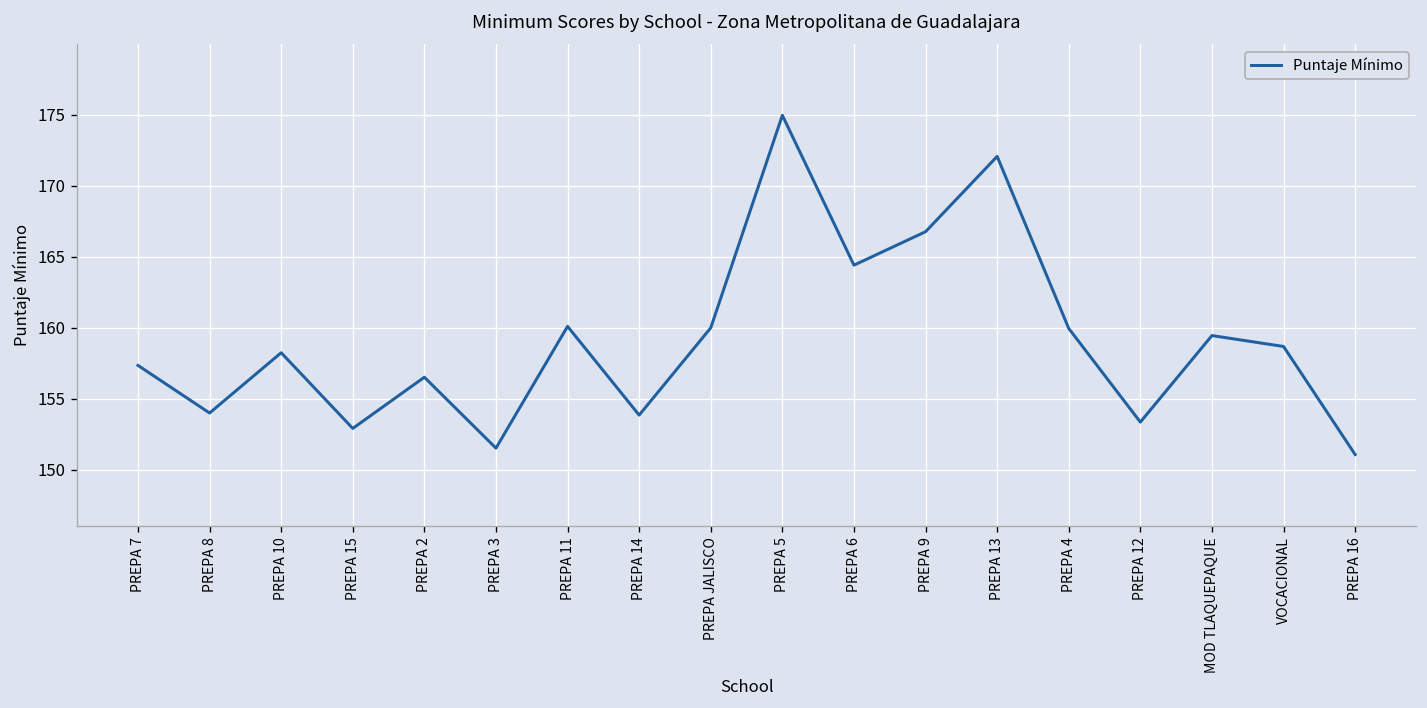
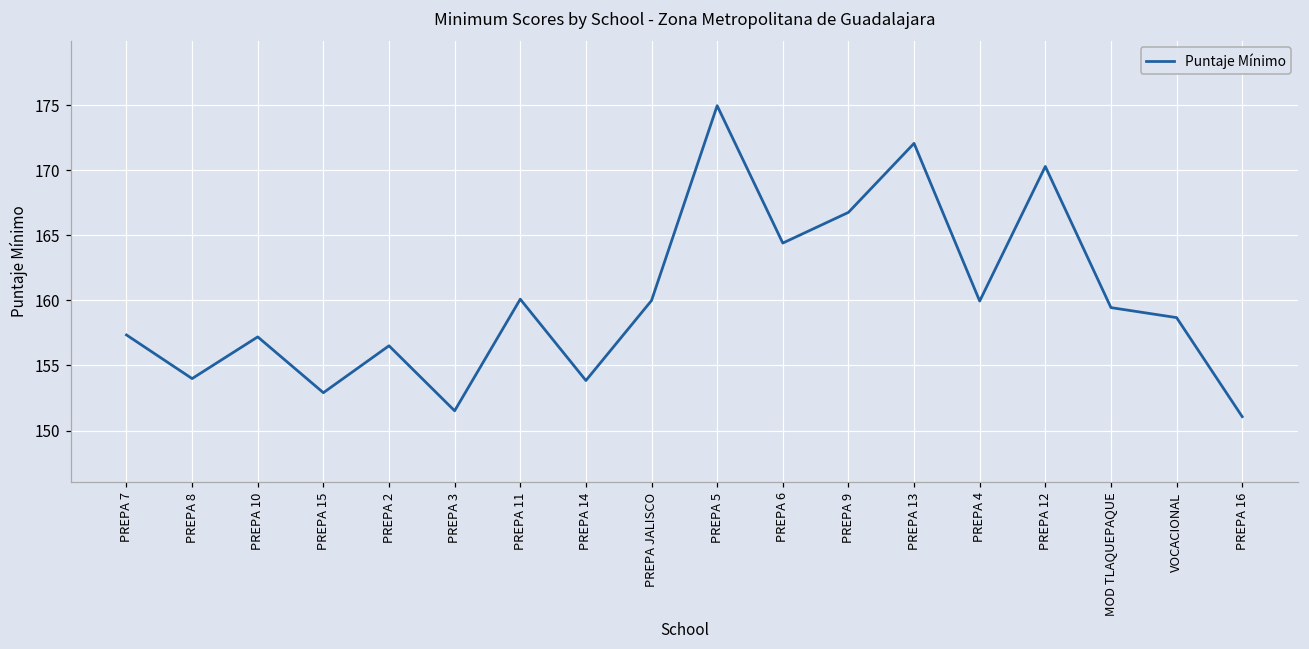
PREPA 10: 158.2 -> 157.2
PREPA 12: 153.4 -> 170.3
